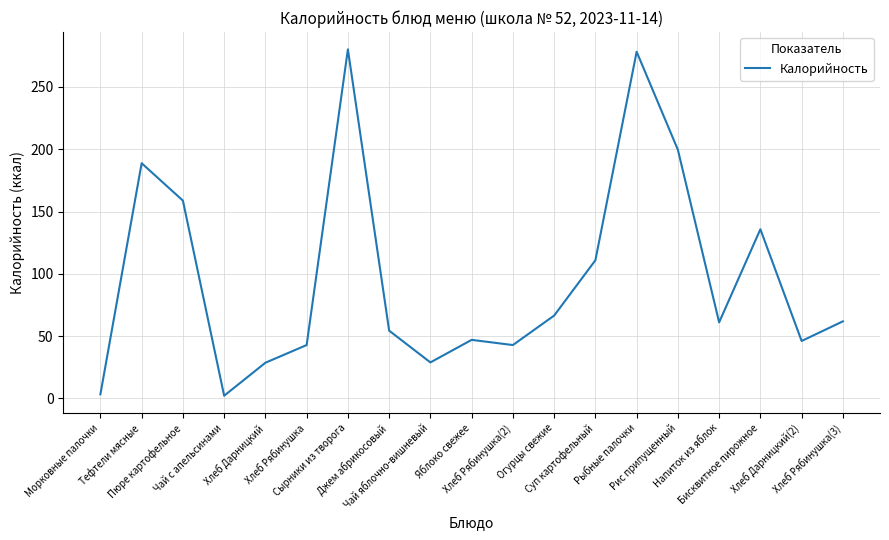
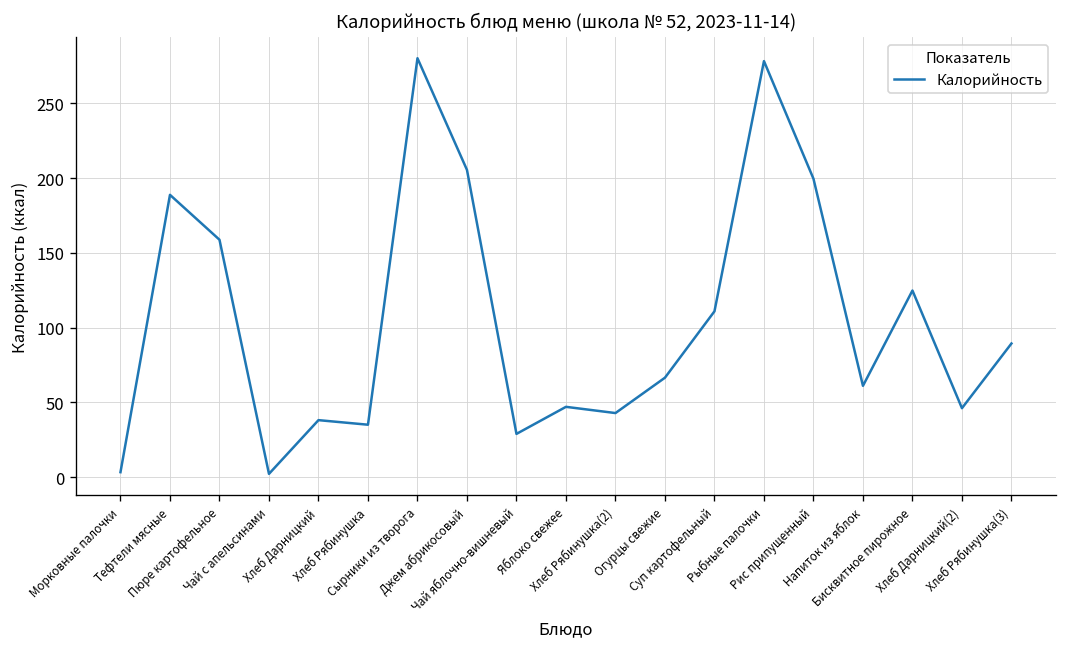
Хлеб Дарницкий: 29 -> 38
Хлеб Рябинушка: 43 -> 35
Джем абрикосовый: 54 -> 206
Бисквитное пирожное: 136 -> 125
Хлеб Рябинушка(3): 62 -> 89
